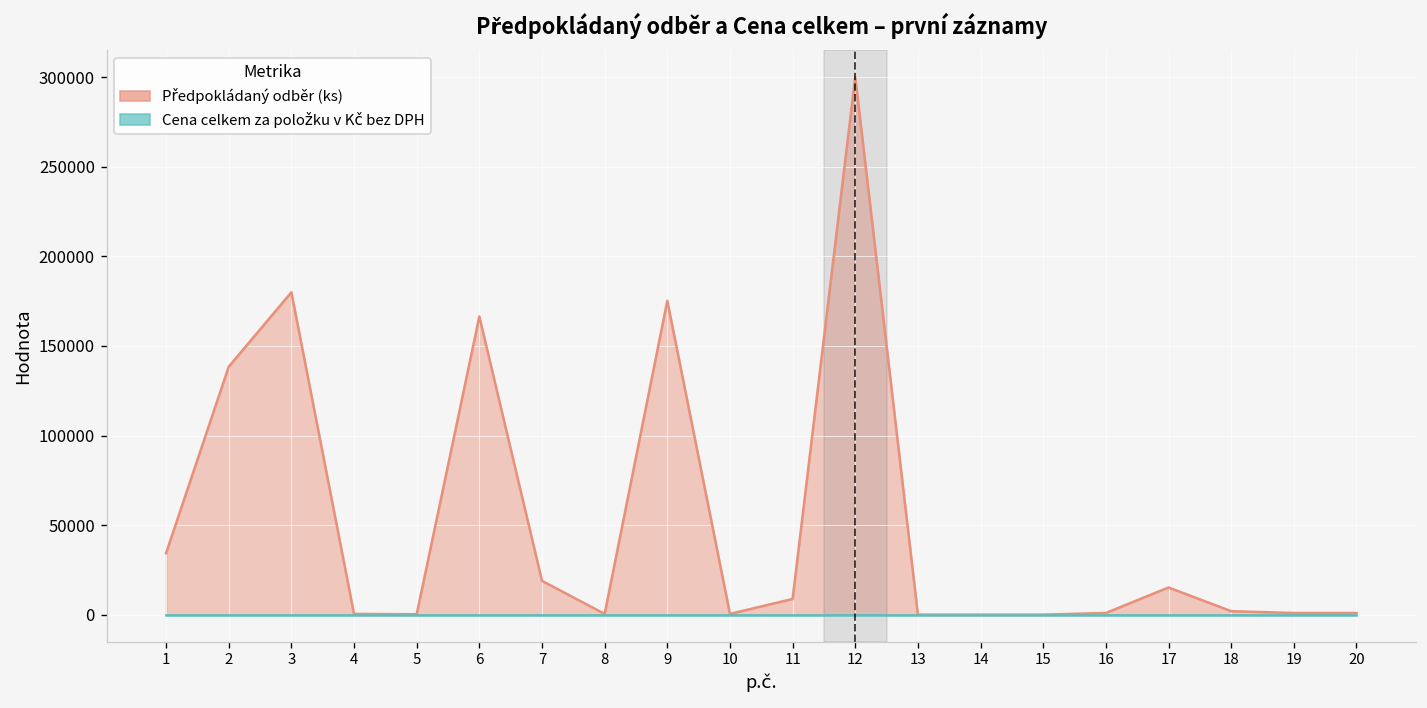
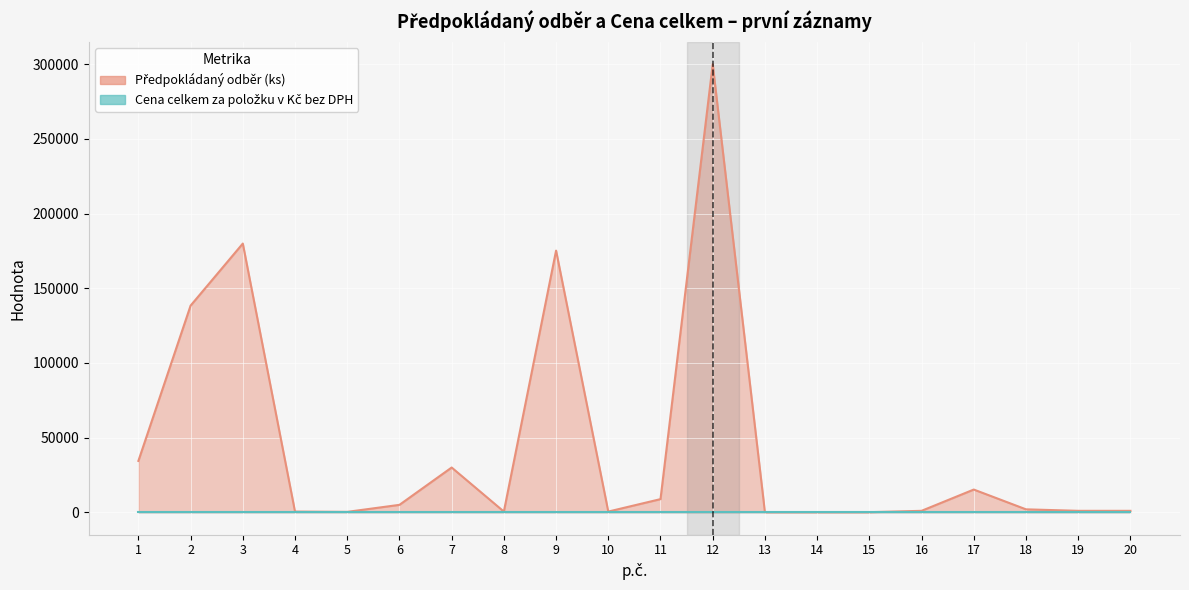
Předpokládaný odběr (ks), 6: 166000 -> 5000
Předpokládaný odběr (ks), 7: 19000 -> 30000
